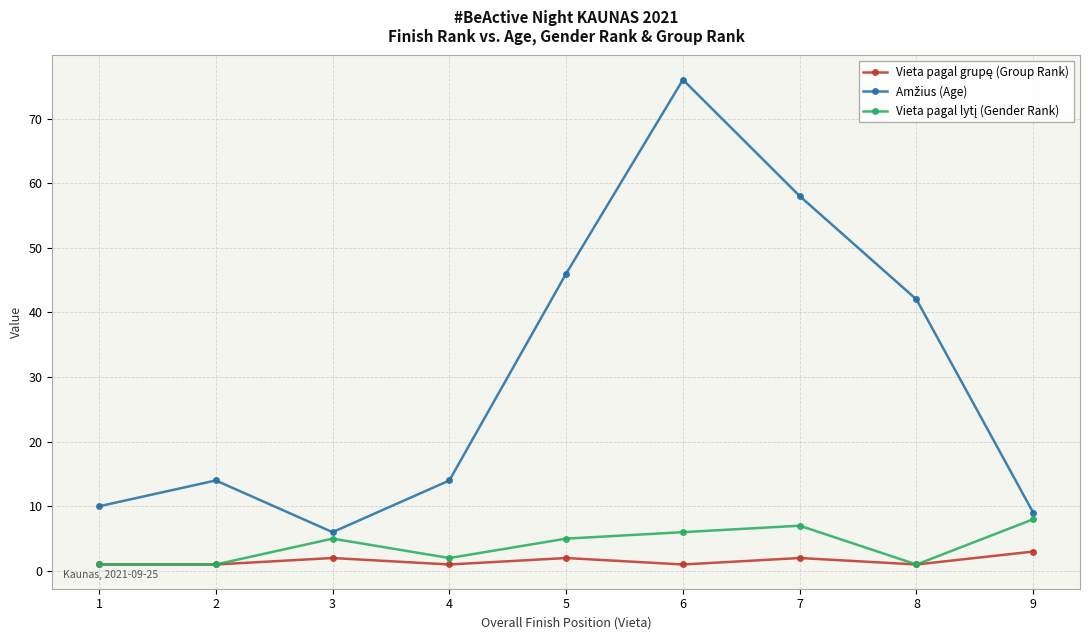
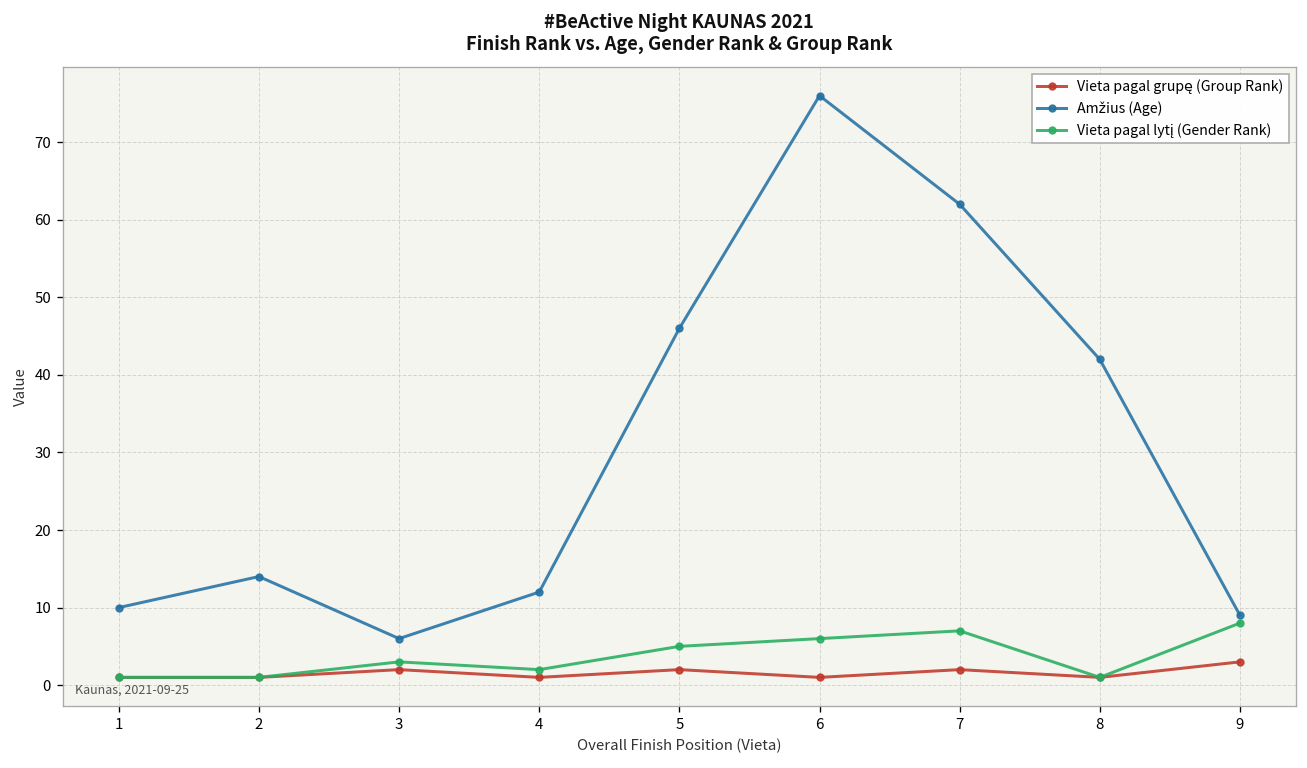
Vieta pagal lytį (Gender Rank), 3: 5 -> 3
Amžius (Age), 4: 14 -> 12
Amžius (Age), 7: 58 -> 62
